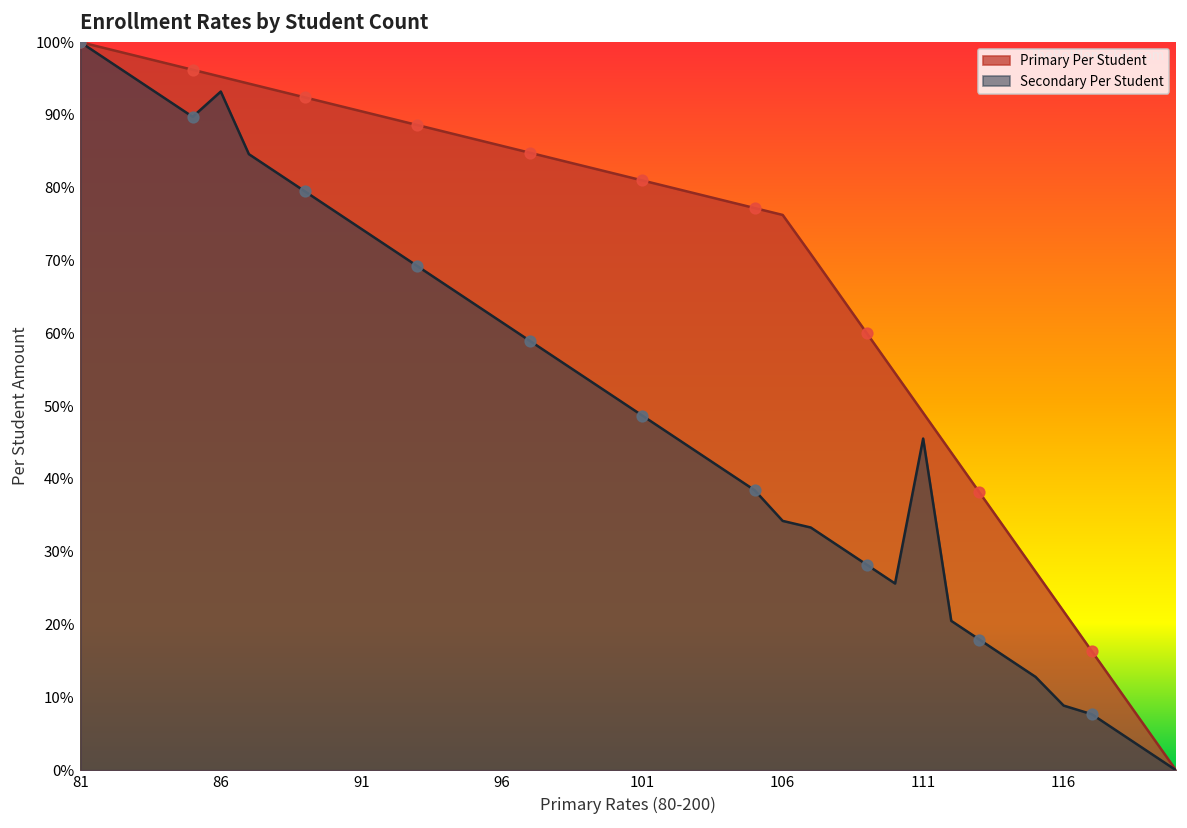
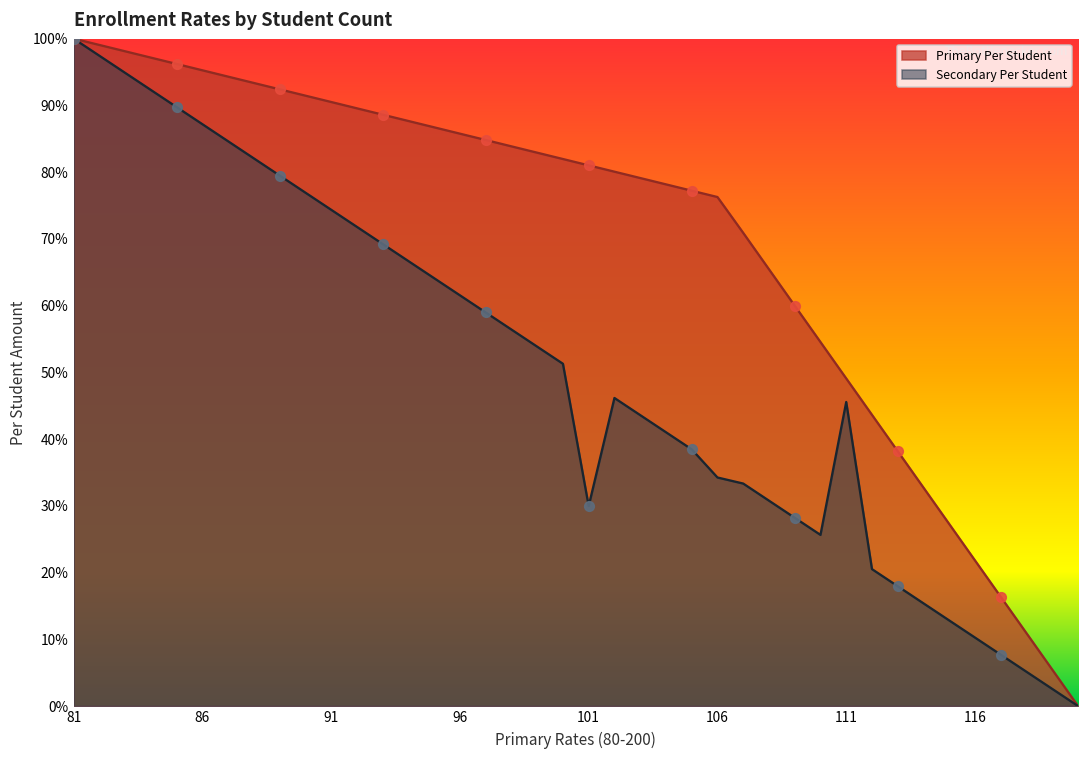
Secondary Per Student, 86: 93% -> 87%
Secondary Per Student, 101: 49% -> 30%
Secondary Per Student, 116: 9% -> 10%
